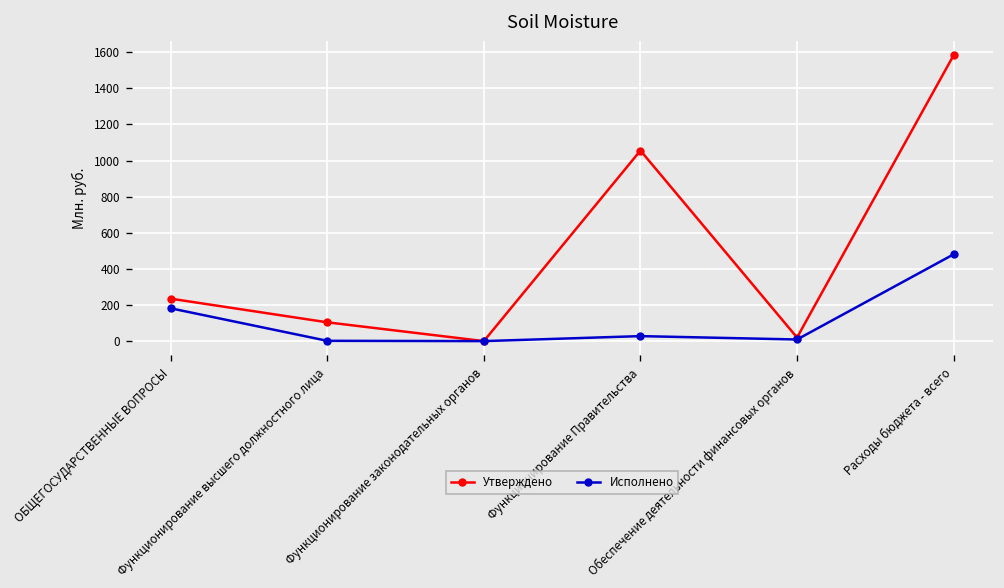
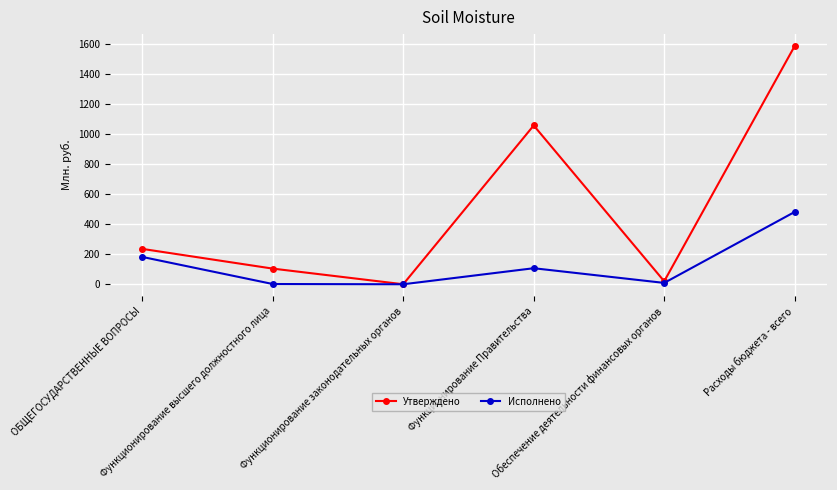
Исполнено, Функционирование Правительства: 30 -> 110
